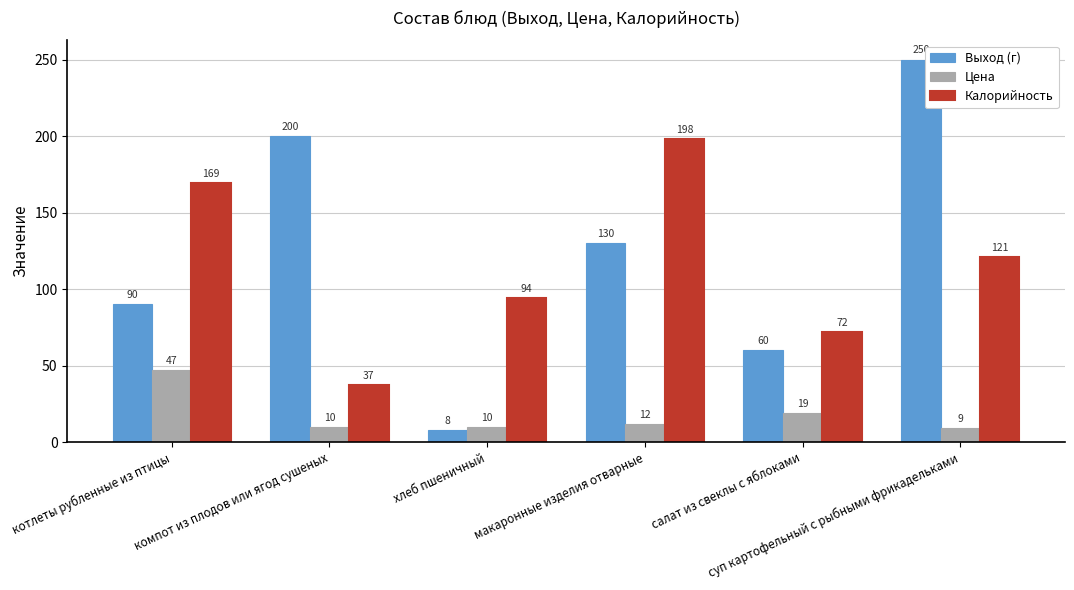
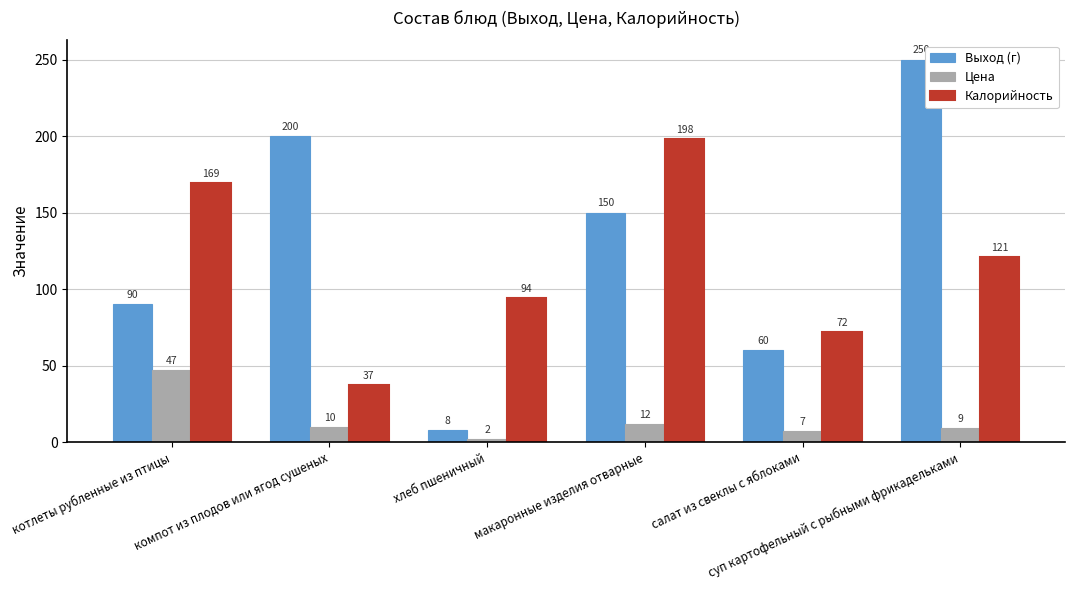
Цена, хлеб пшеничный: 10 -> 2
Выход (г), макаронные изделия отварные: 130 -> 150
Цена, салат из свеклы с яблоками: 19 -> 7
